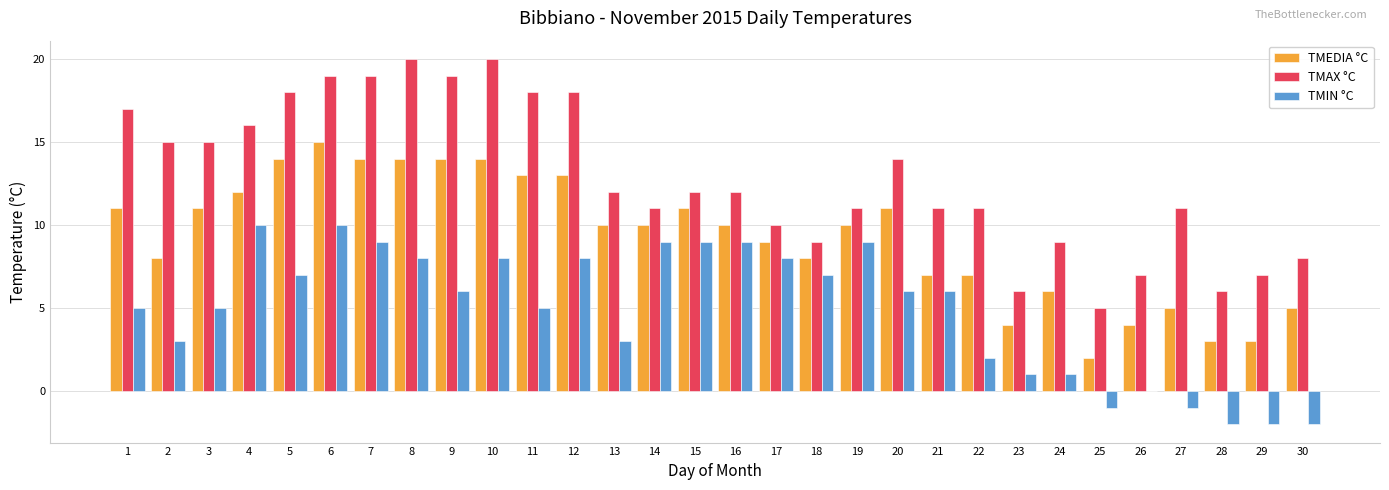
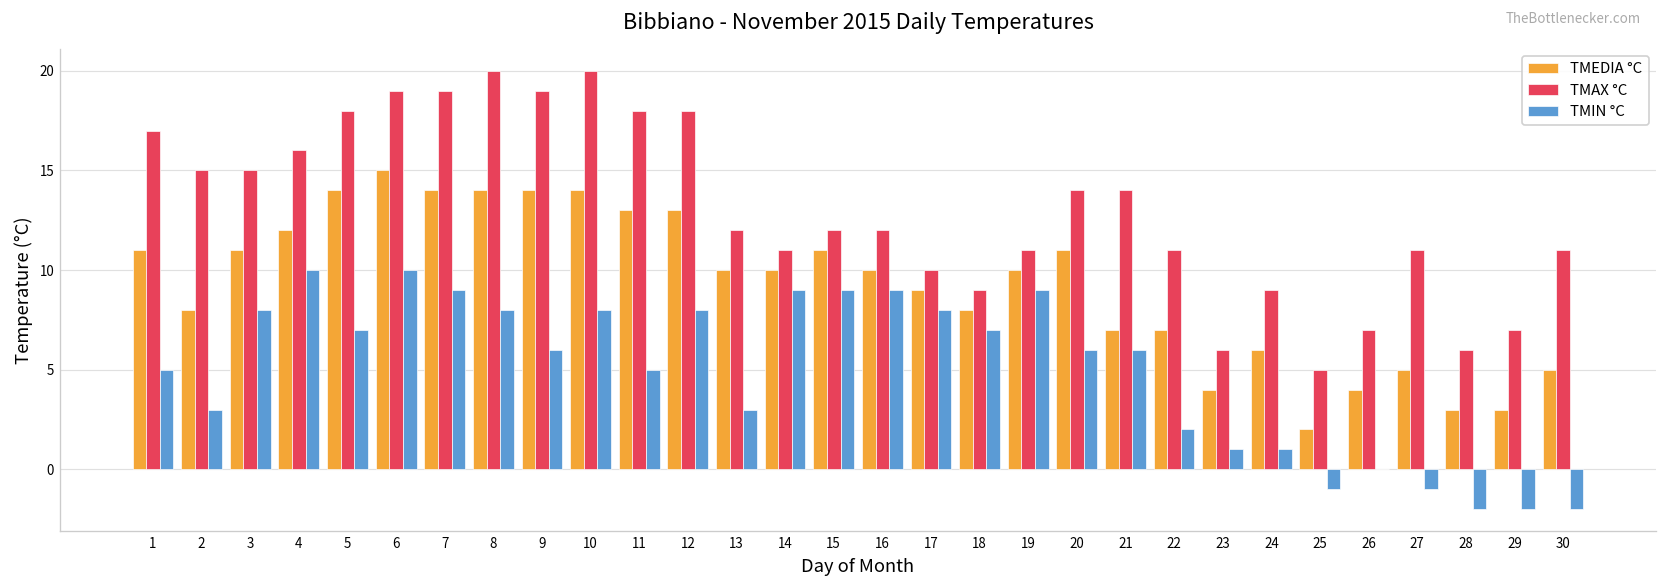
TMIN °C, 3: 5 -> 8
TMAX °C, 21: 11 -> 14
TMAX °C, 30: 8 -> 11
